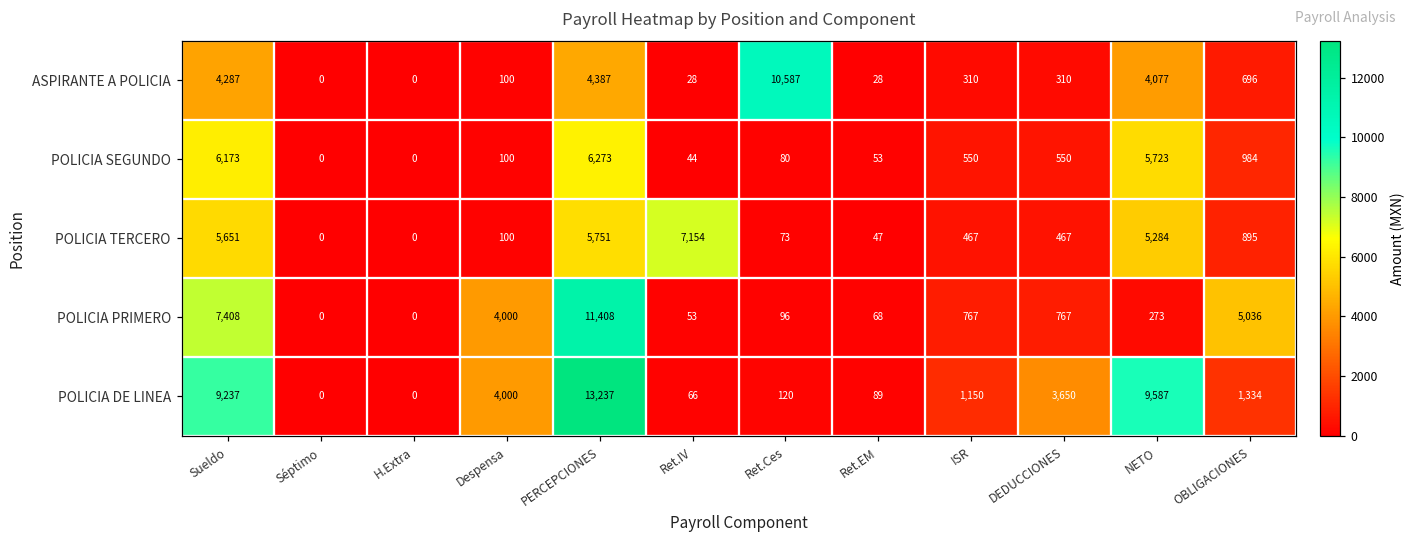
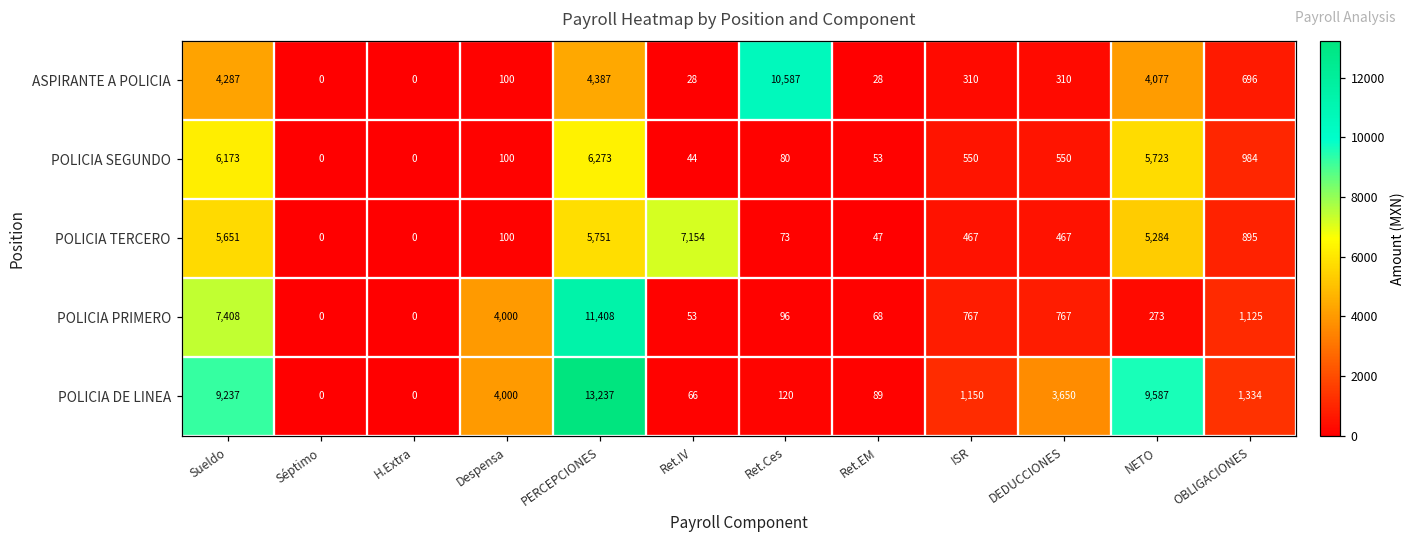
POLICIA PRIMERO, OBLIGACIONES: 5,036 -> 1,125
